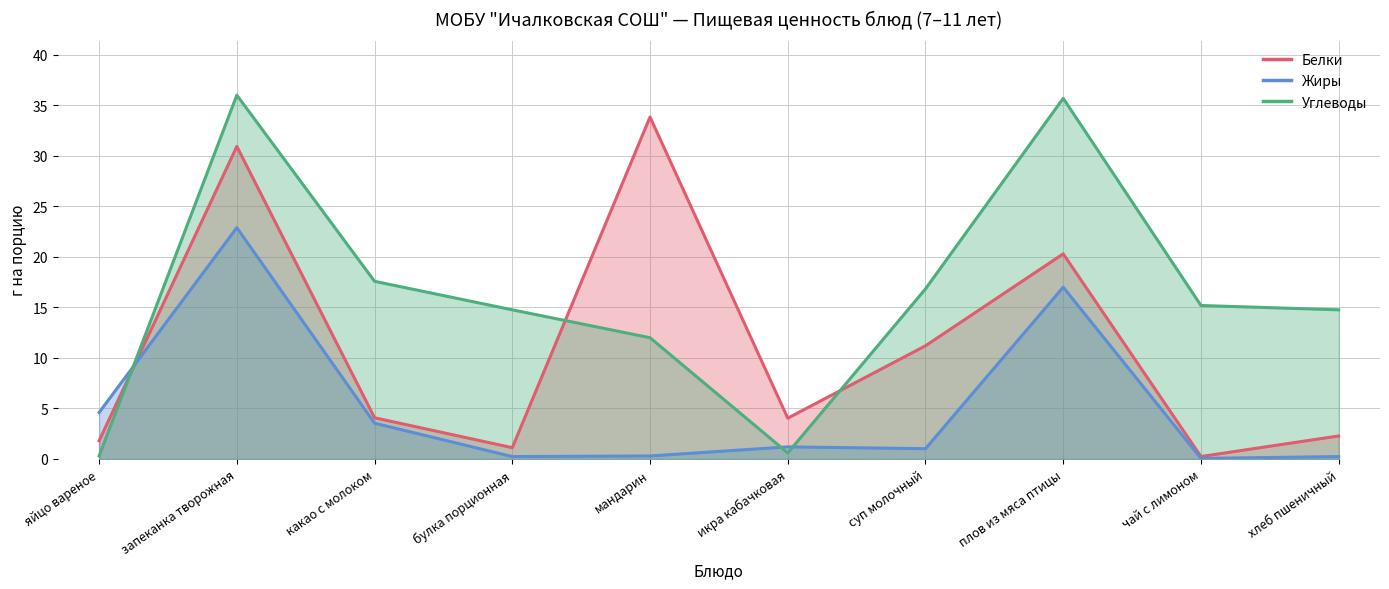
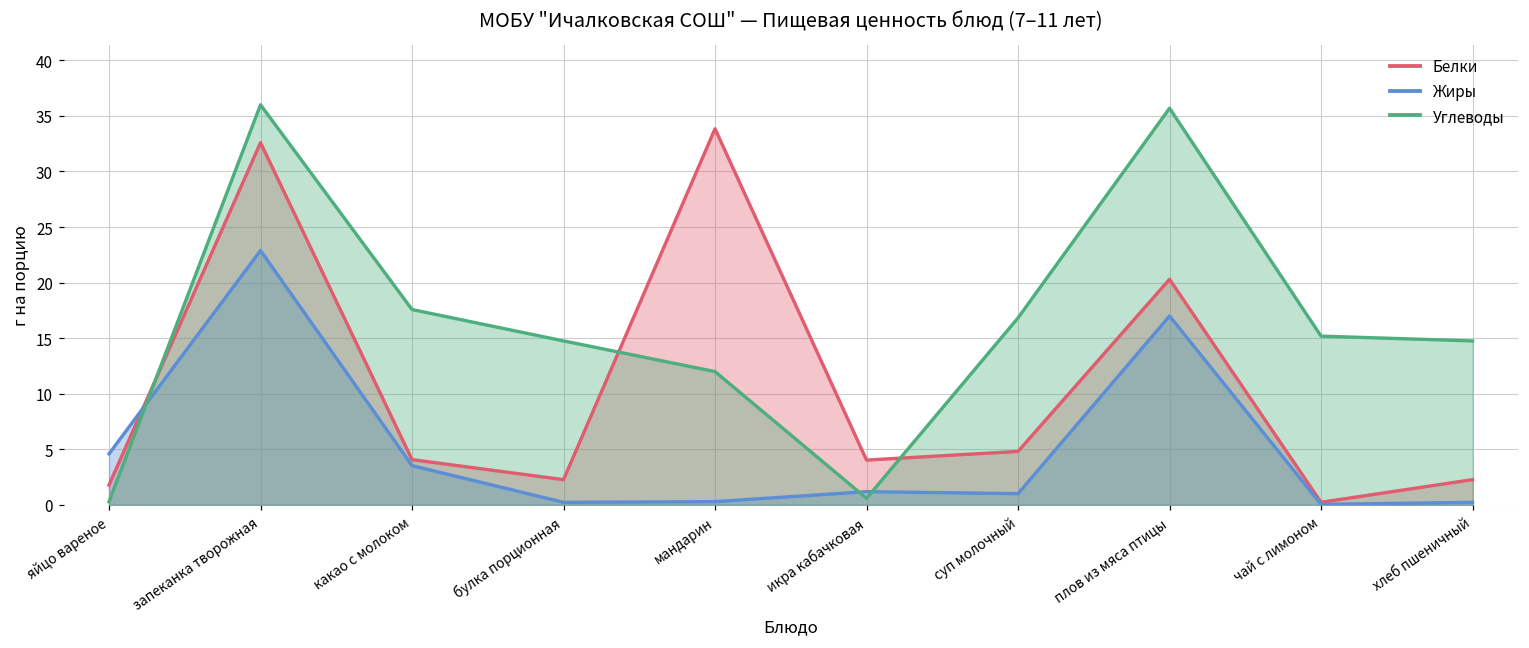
Белки, запеканка творожная: 30.9 -> 32.6
Белки, булка порционная: 1.1 -> 2.3
Белки, суп молочный: 11.2 -> 4.8
